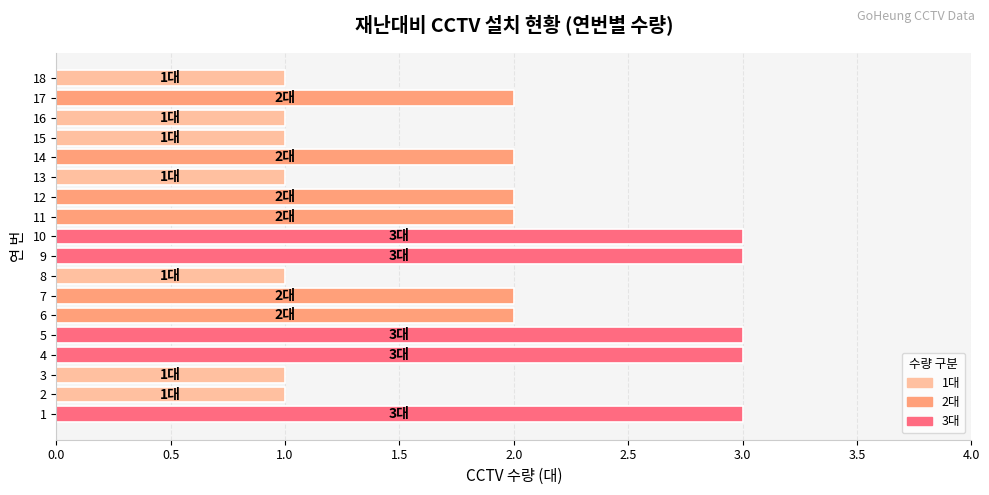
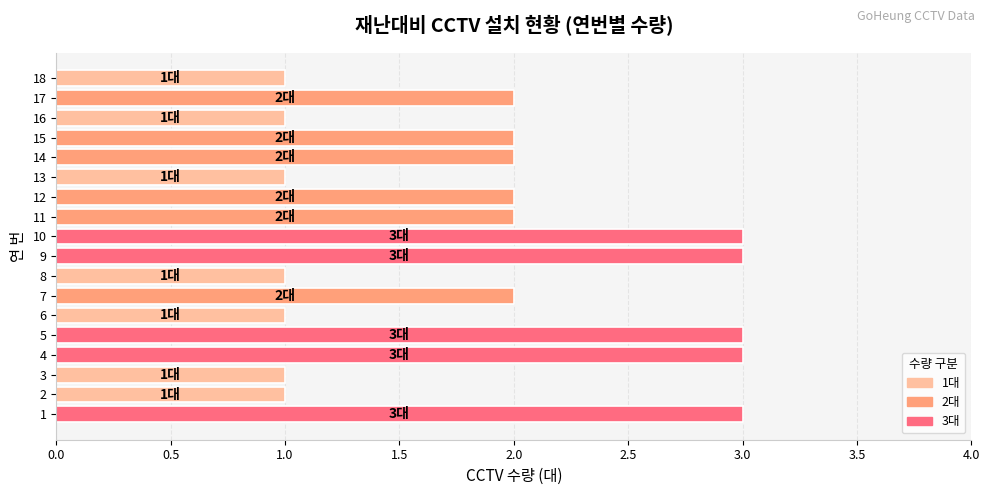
15: 1대 -> 2대
6: 2대 -> 1대
